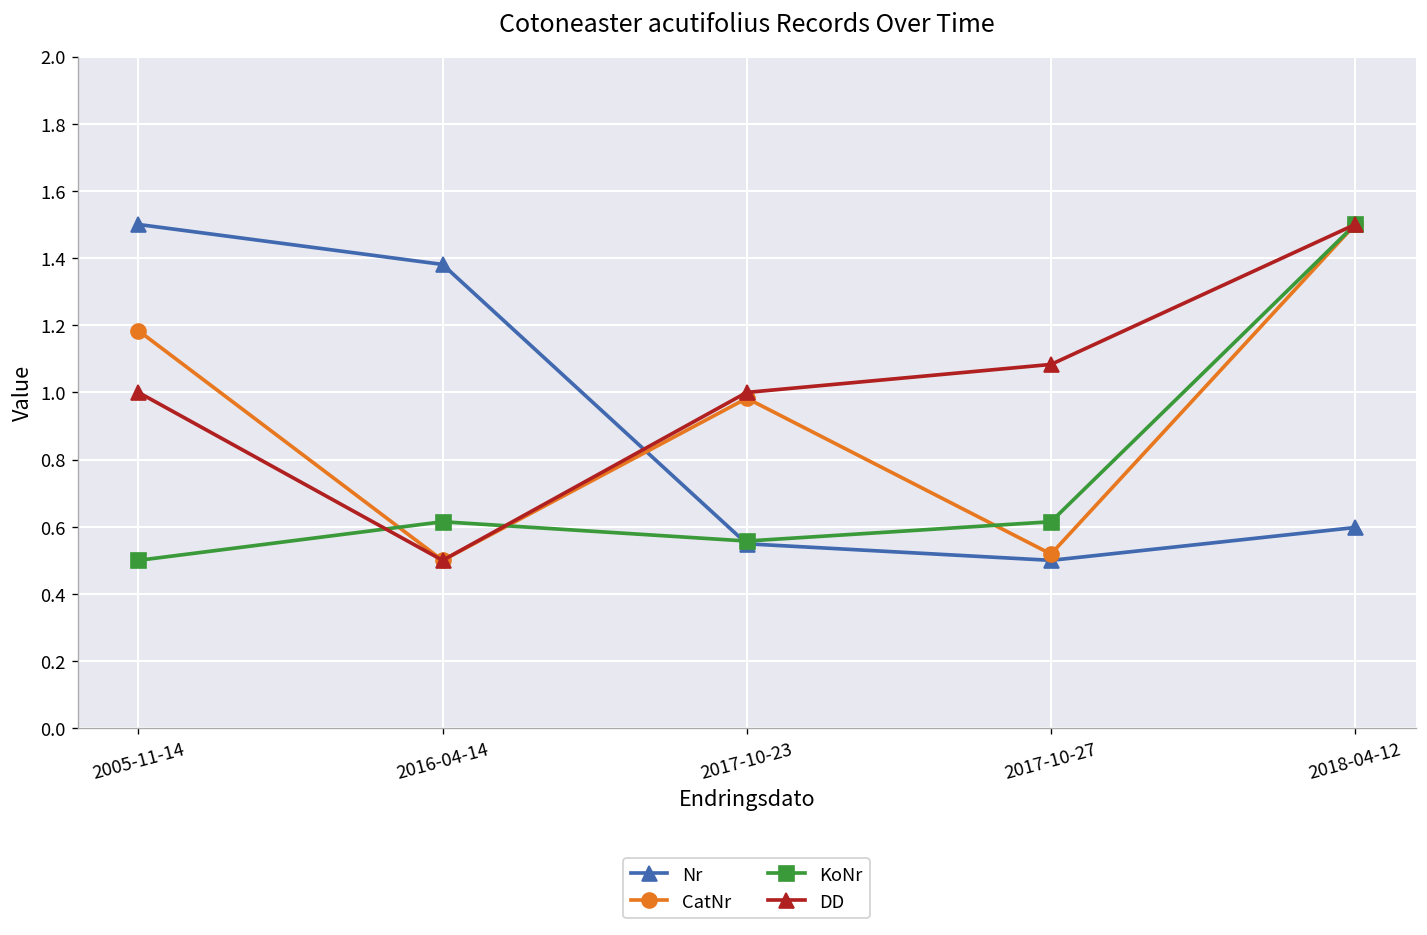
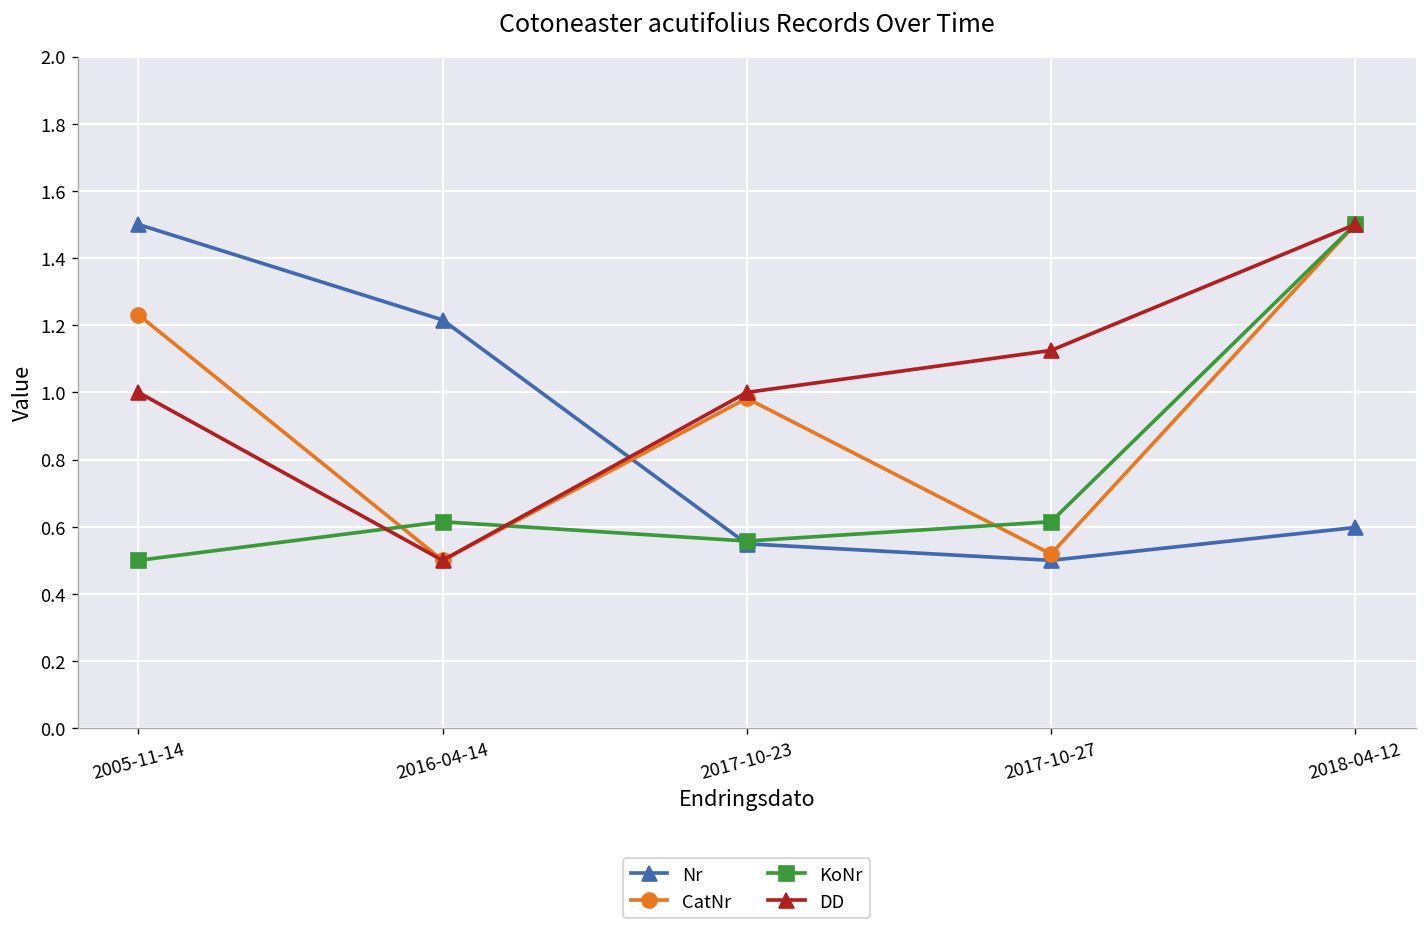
CatNr, 2005-11-14: 1.18 -> 1.23
Nr, 2016-04-14: 1.38 -> 1.22
DD, 2017-10-27: 1.08 -> 1.13
